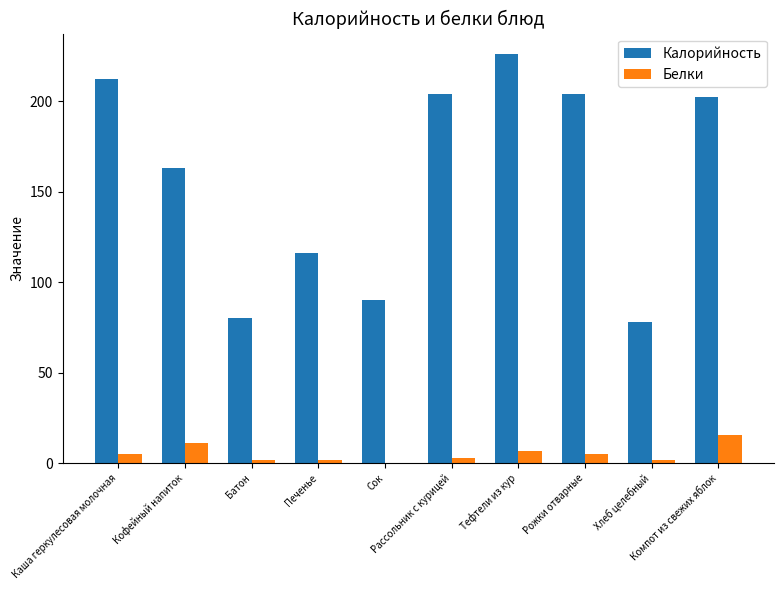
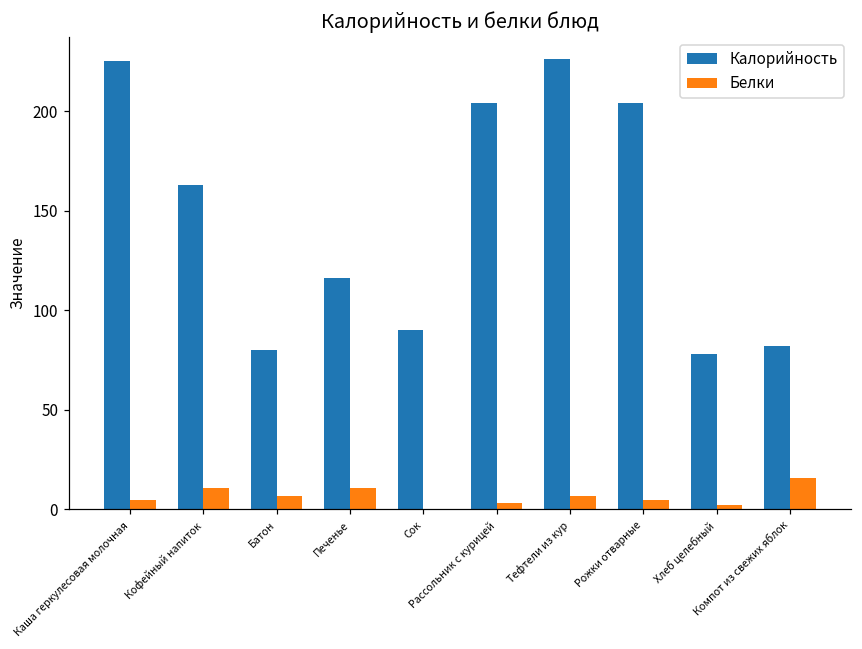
Калорийность, Каша геркулесовая молочная: 212 -> 225
Белки, Батон: 2 -> 7
Белки, Печенье: 2 -> 11
Калорийность, Компот из свежих яблок: 202 -> 82
